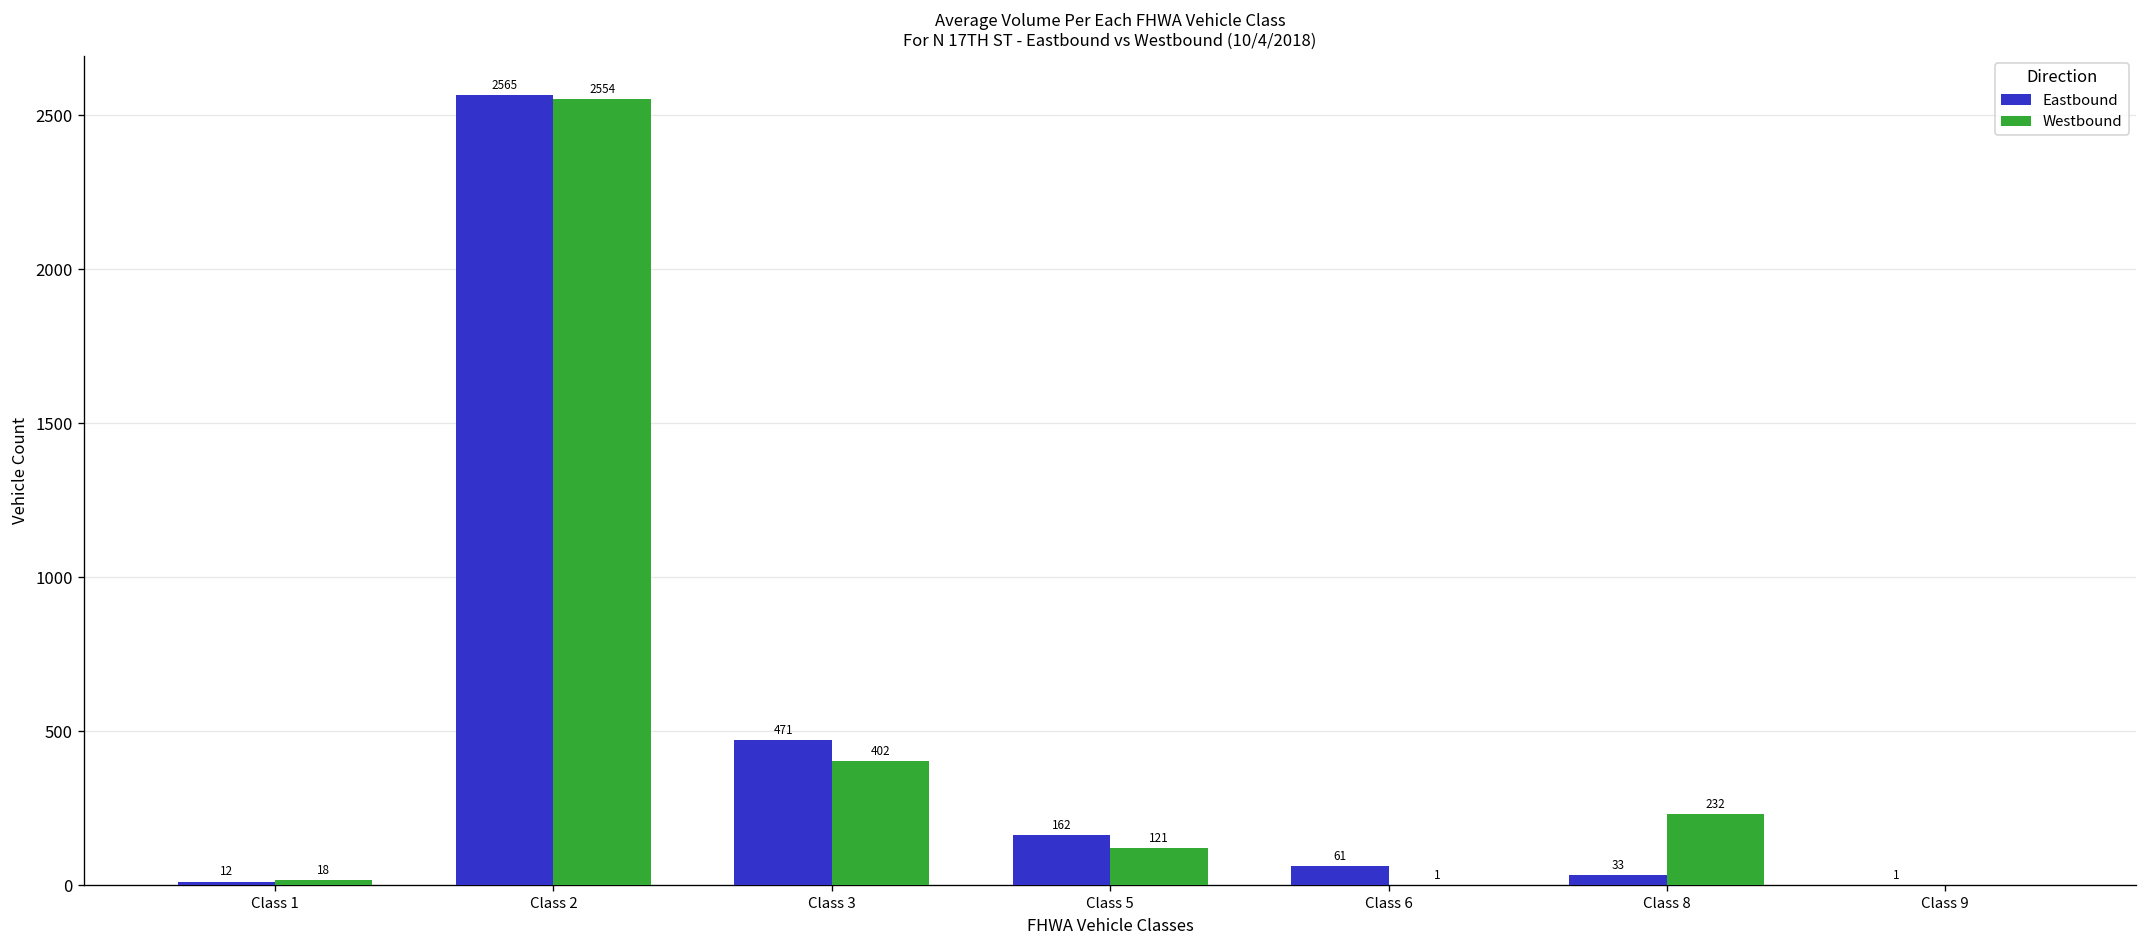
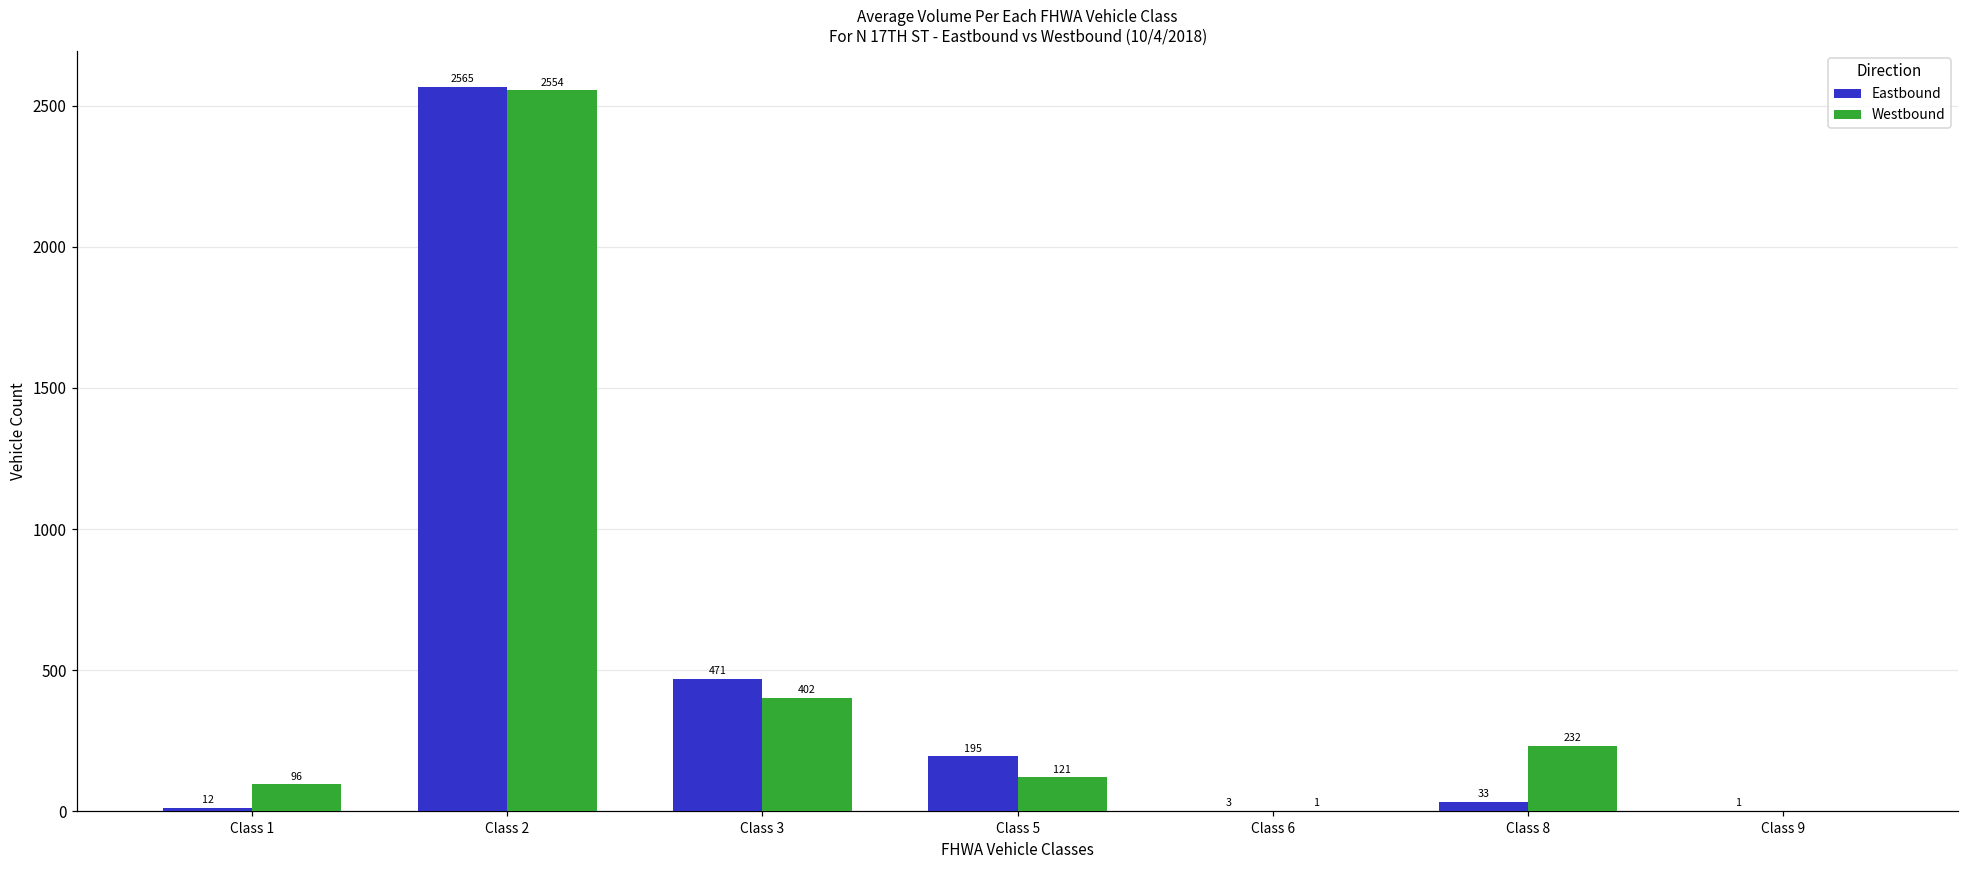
Westbound, Class 1: 18 -> 96
Eastbound, Class 5: 162 -> 195
Eastbound, Class 6: 61 -> 3
